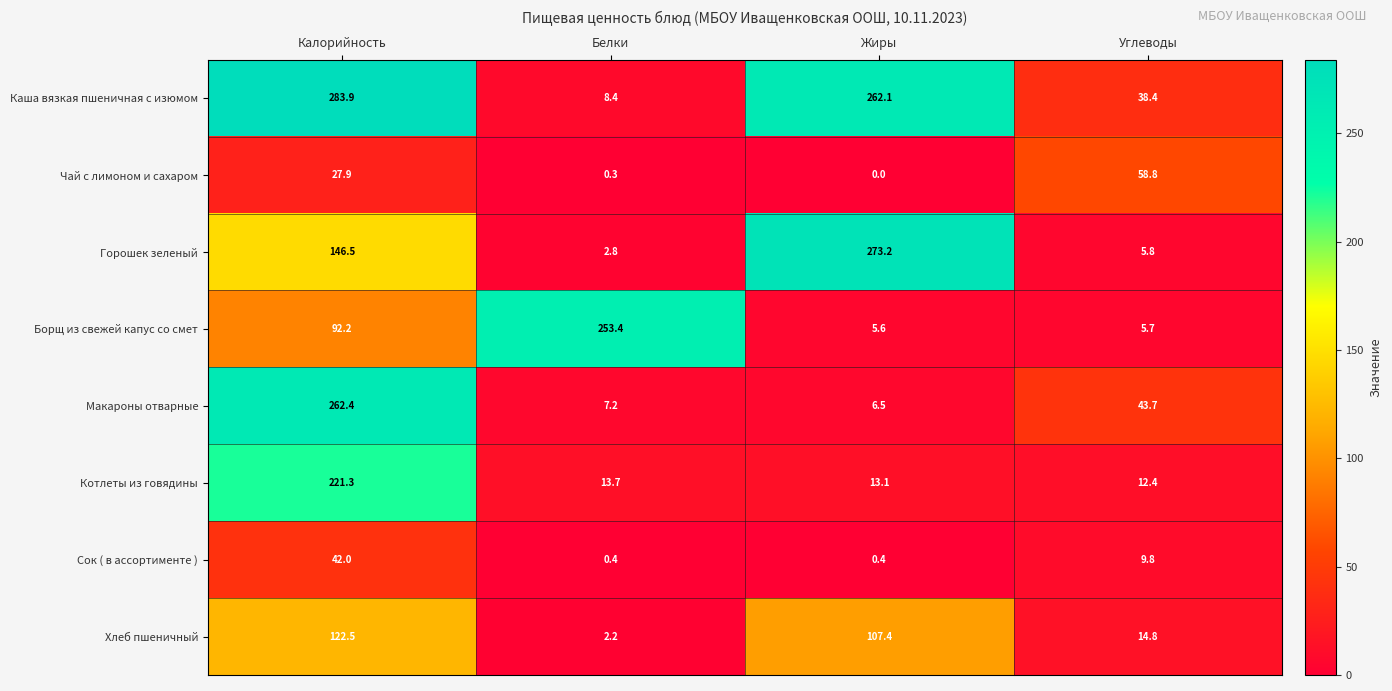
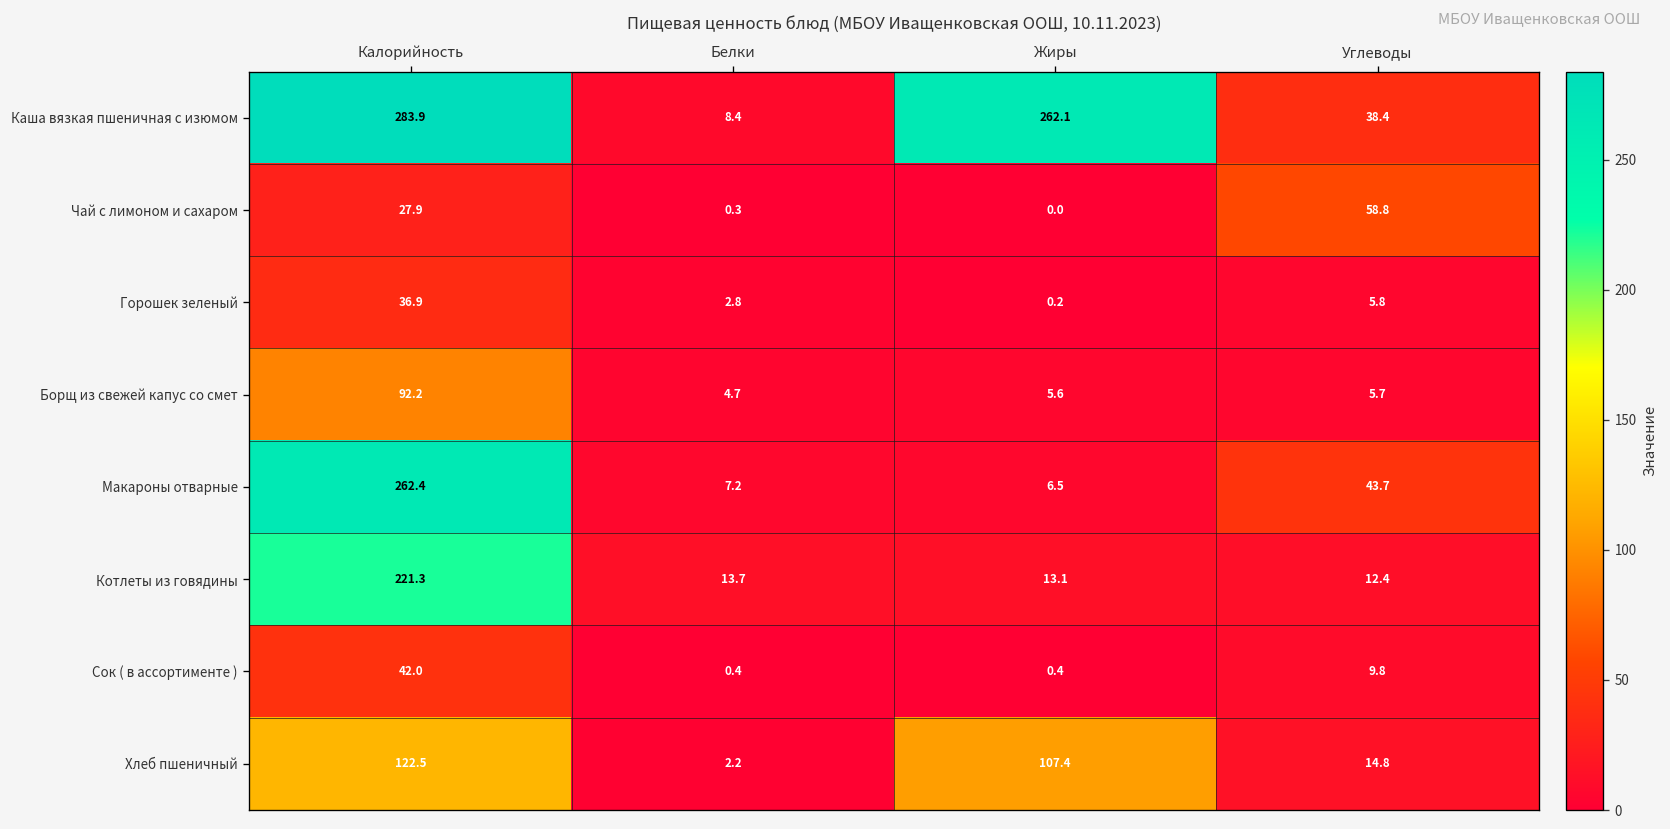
Горошек зеленый, Калорийность: 146.5 -> 36.9
Горошек зеленый, Жиры: 273.2 -> 0.2
Борщ из свежей капус со смет, Белки: 253.4 -> 4.7
